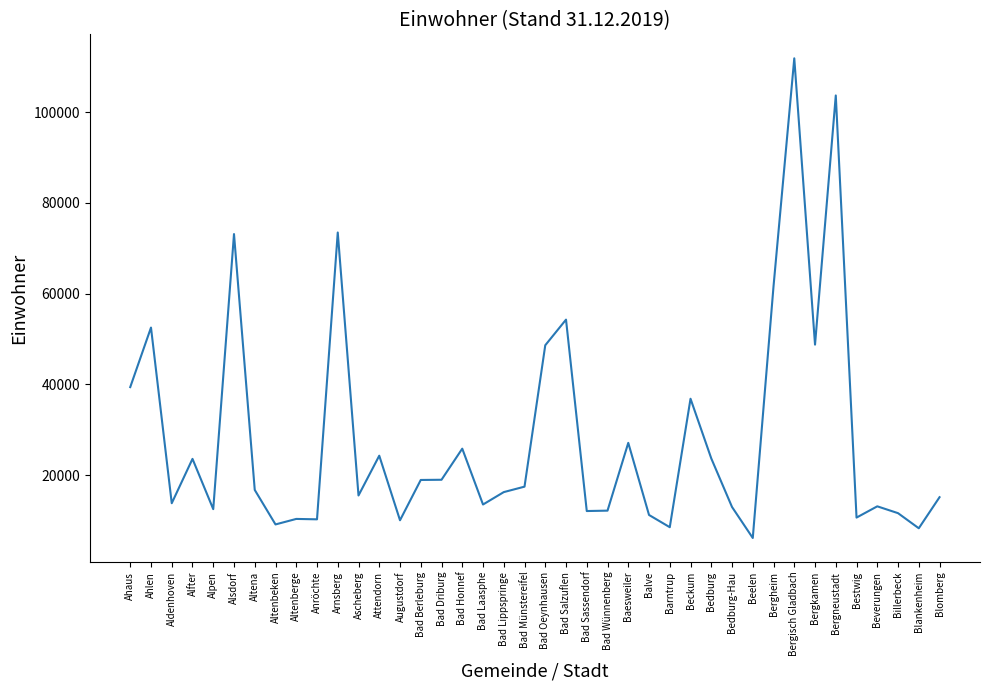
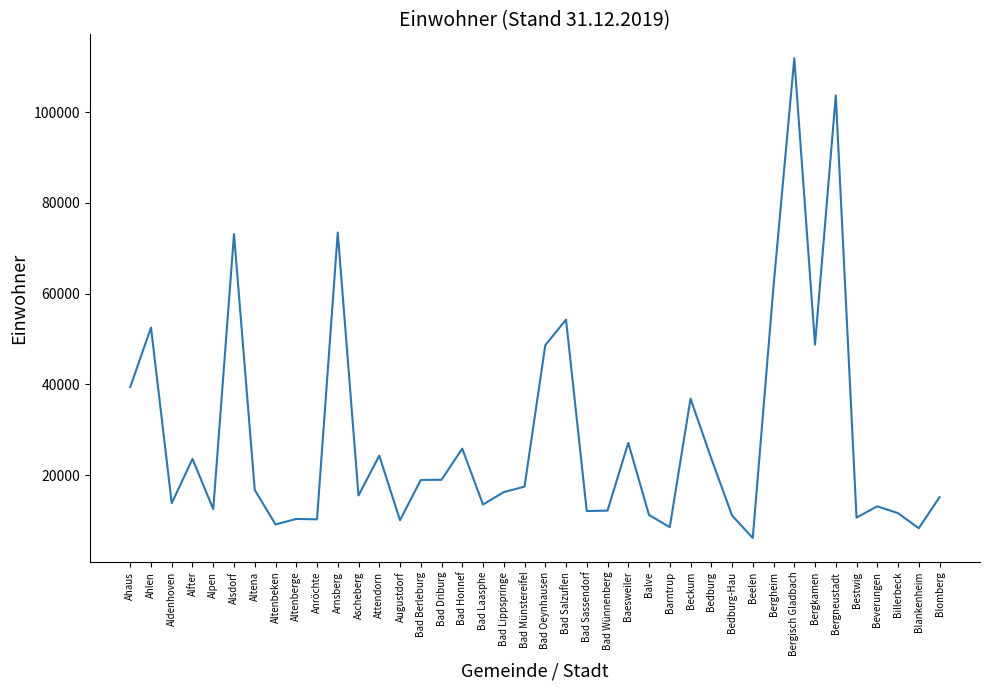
Bedburg-Hau: 13000 -> 11000
